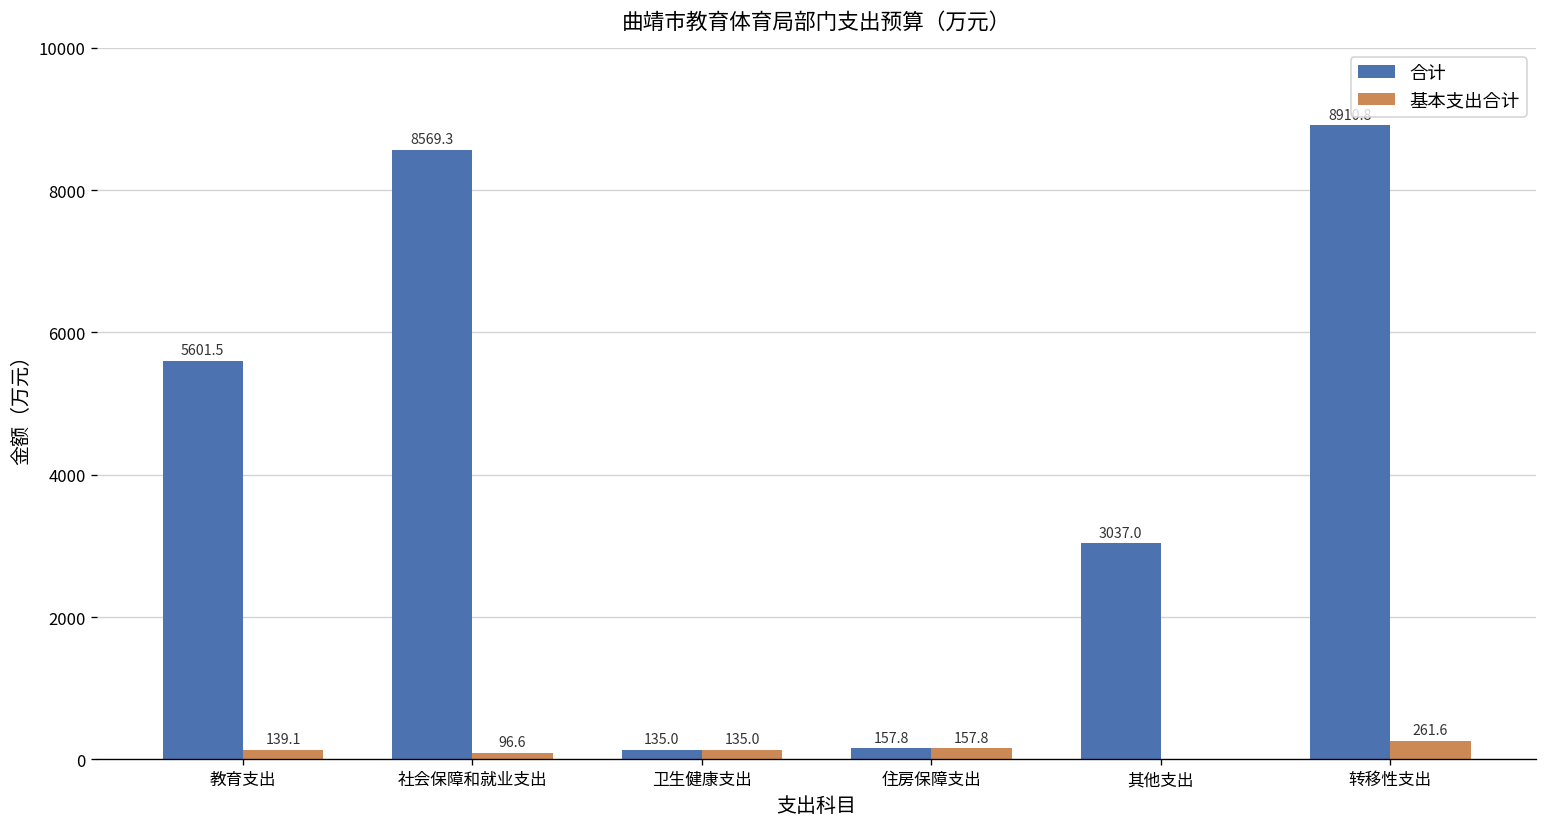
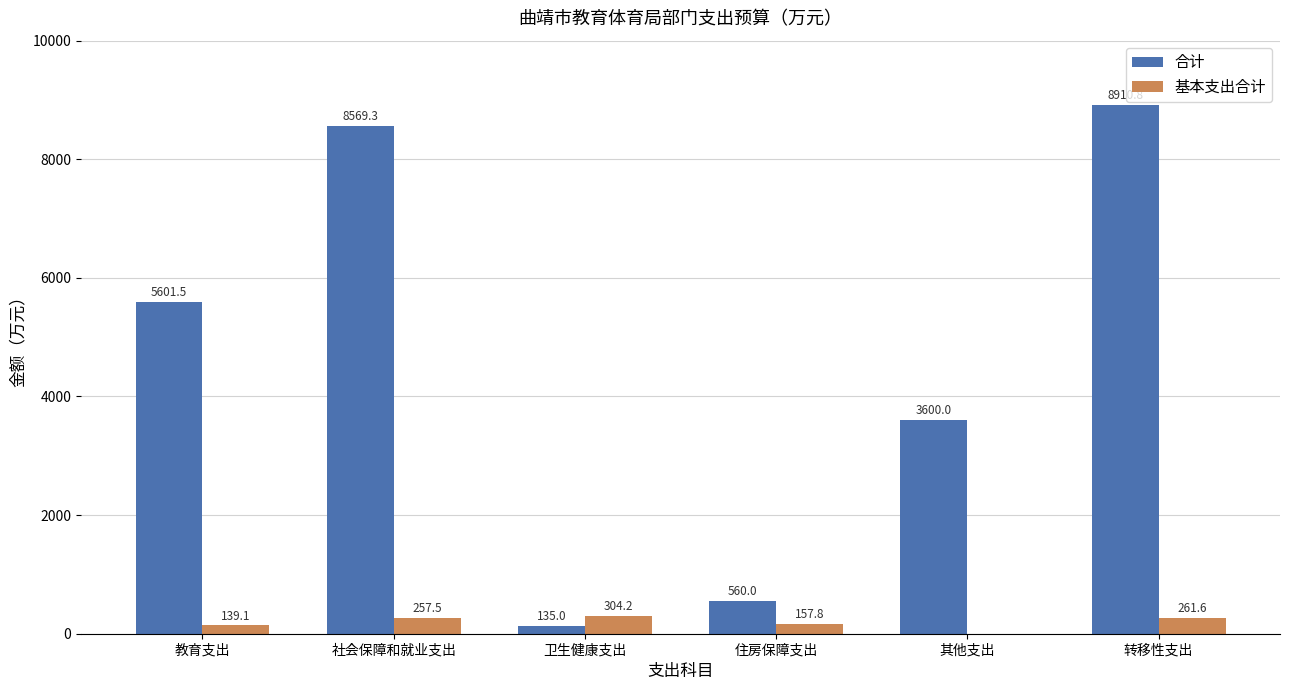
基本支出合计, 社会保障和就业支出: 96.6 -> 257.5
基本支出合计, 卫生健康支出: 135.0 -> 304.2
合计, 住房保障支出: 157.8 -> 560.0
合计, 其他支出: 3037.0 -> 3600.0
